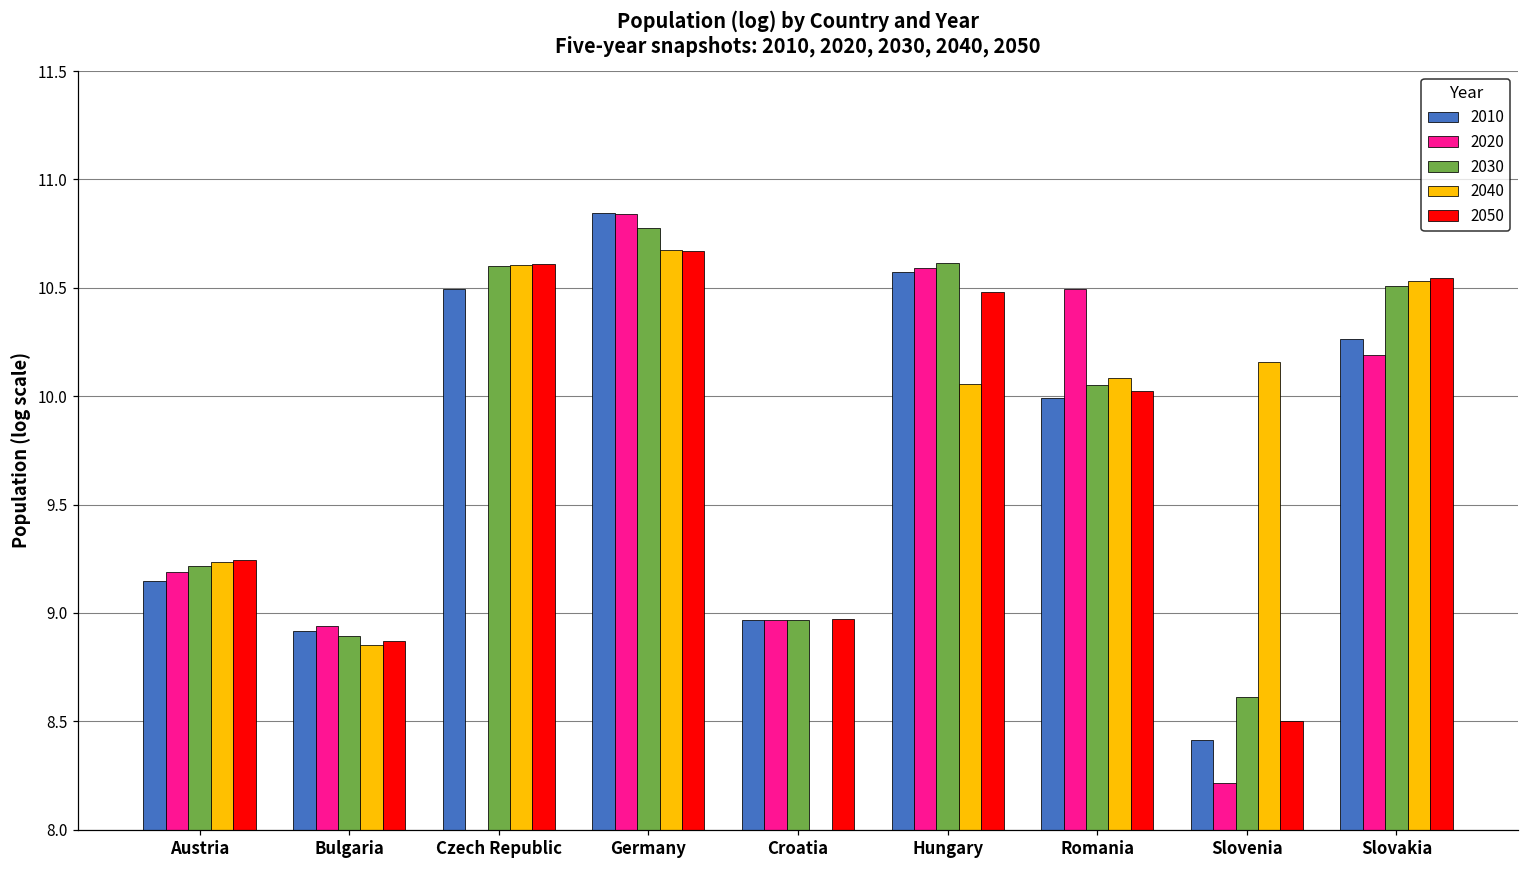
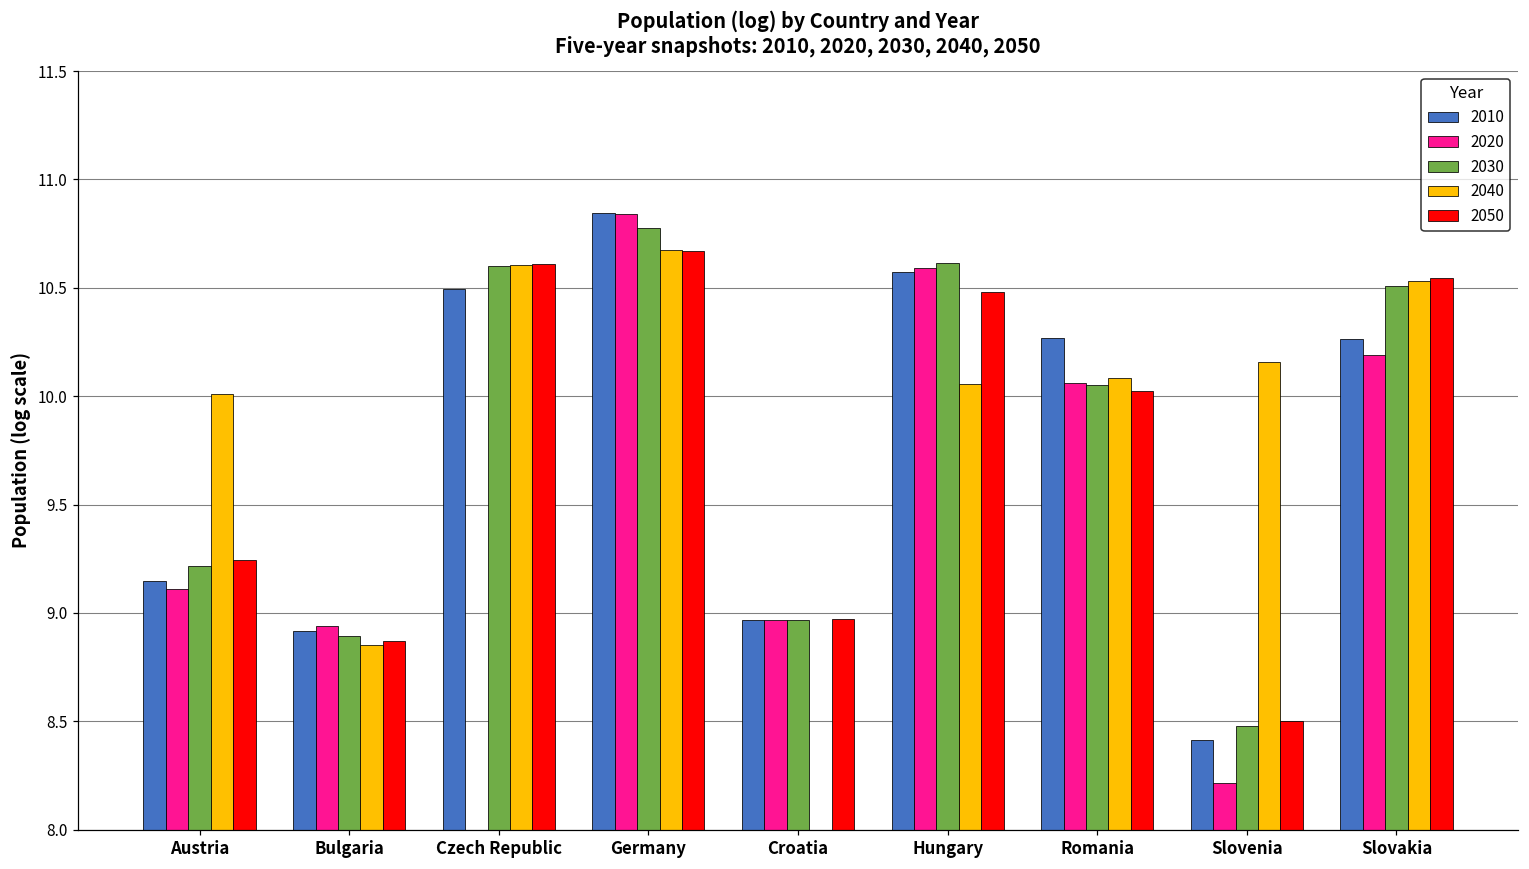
2020, Austria: 9.19 -> 9.11
2040, Austria: 9.23 -> 10.01
2010, Romania: 9.99 -> 10.27
2020, Romania: 10.49 -> 10.06
2030, Slovenia: 8.61 -> 8.48
